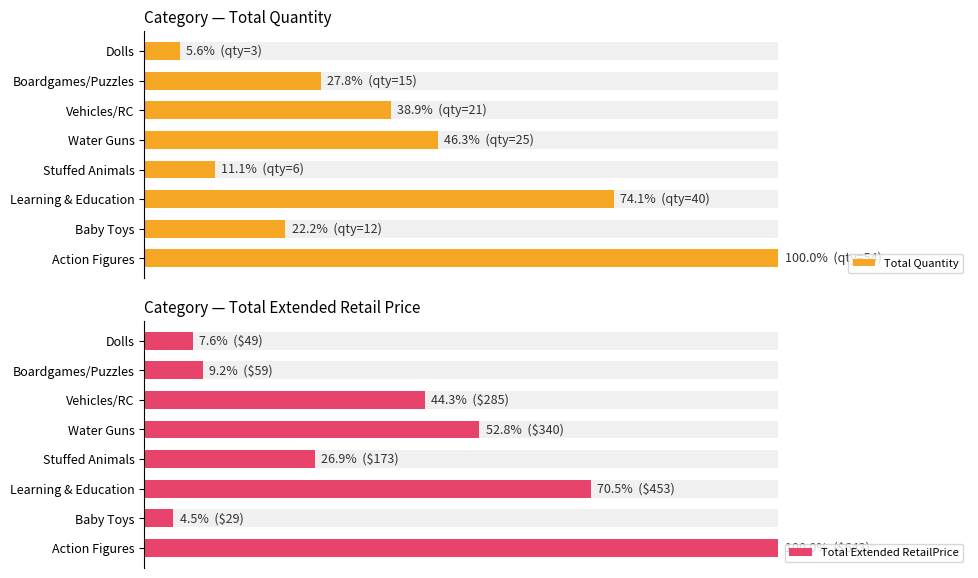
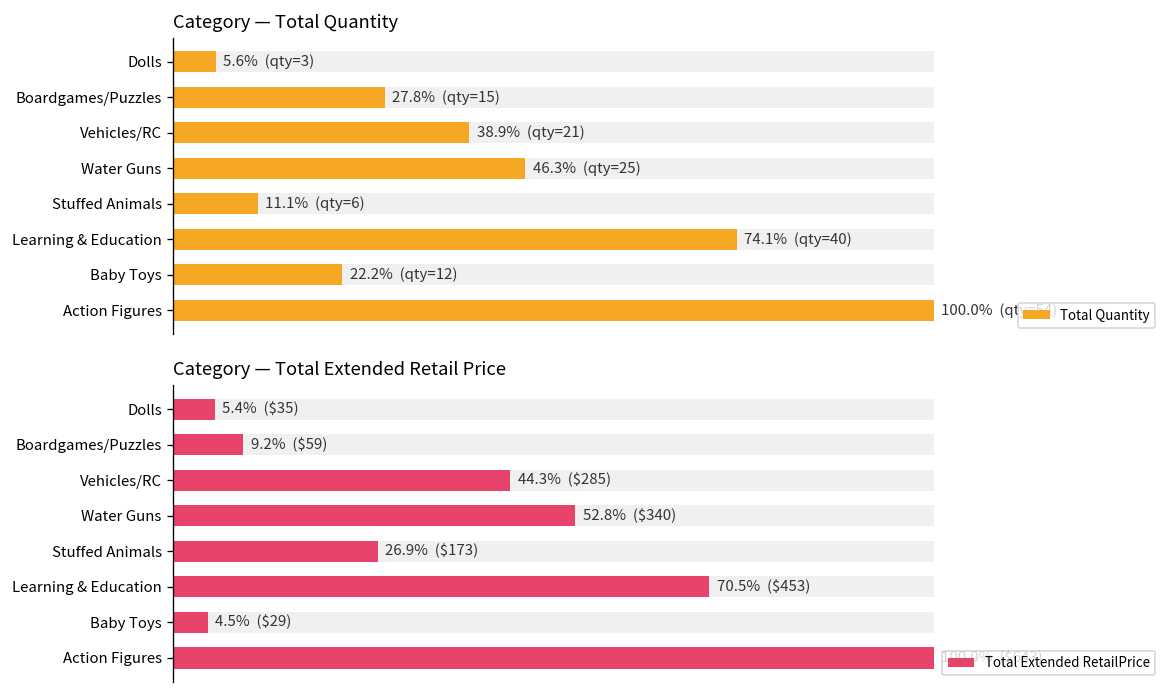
Category — Total Extended Retail Price, Total Extended RetailPrice, Dolls: 7.6% ($49) -> 5.4% ($35)
